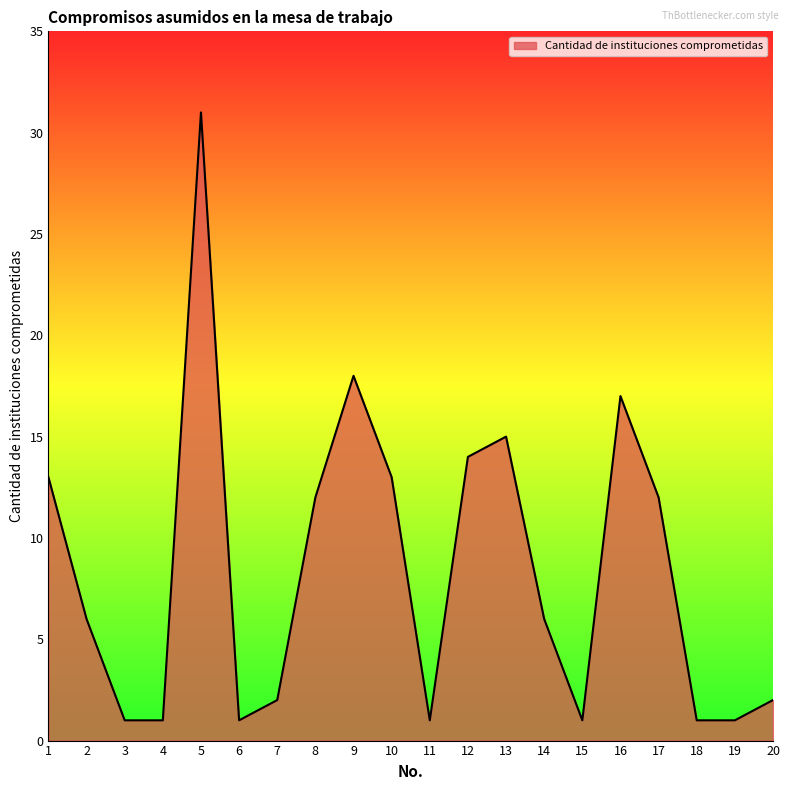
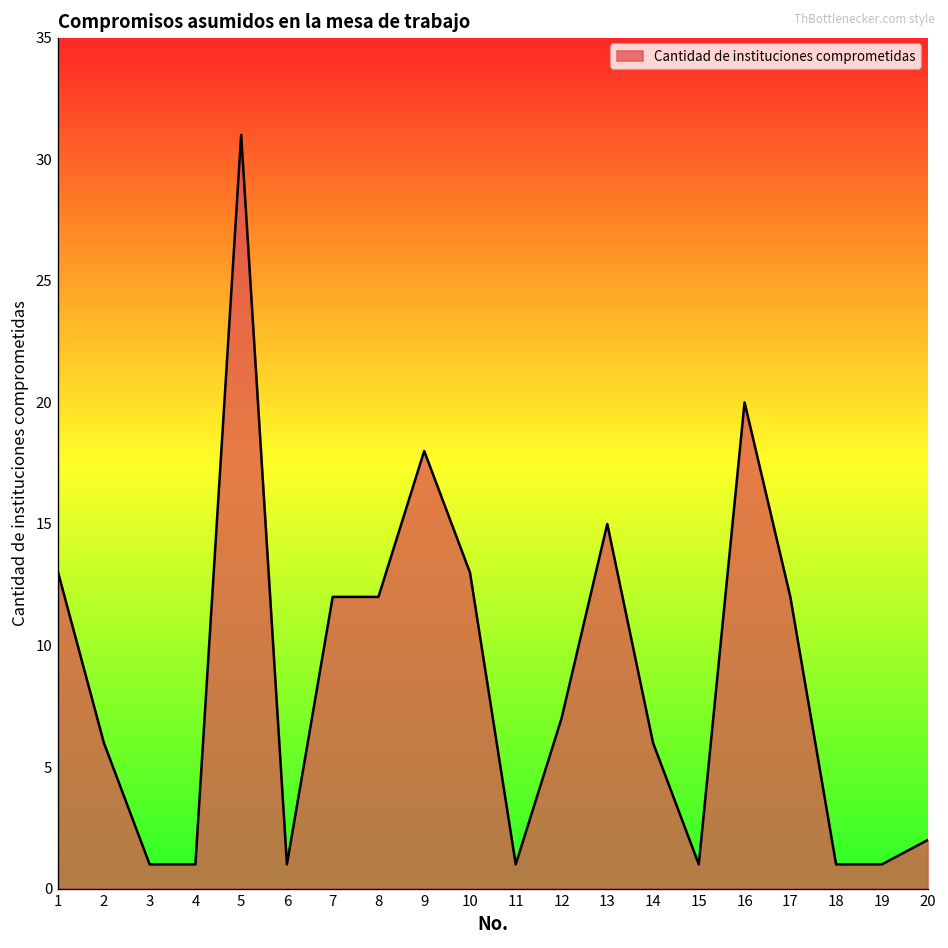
7: 2 -> 12
12: 14 -> 7
16: 17 -> 20
